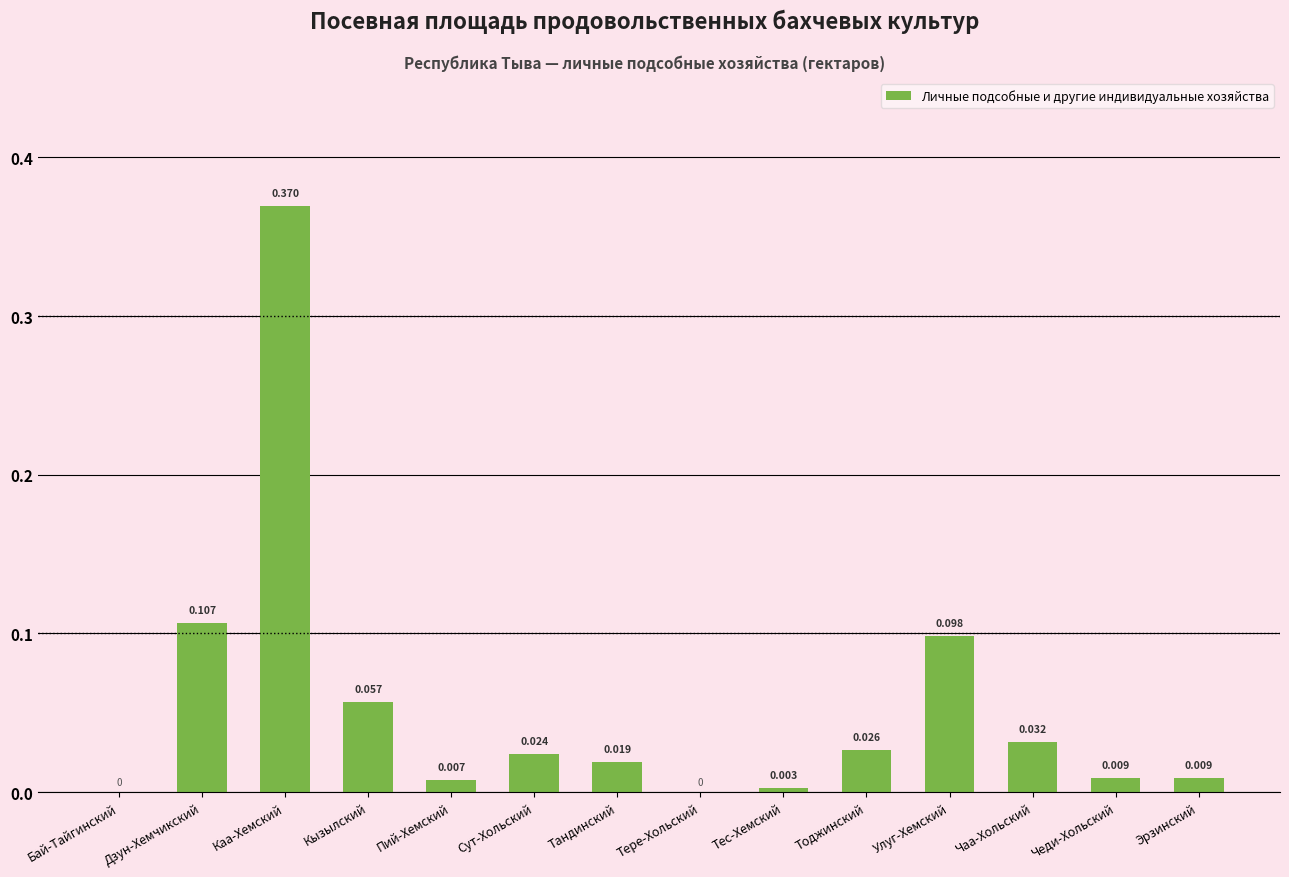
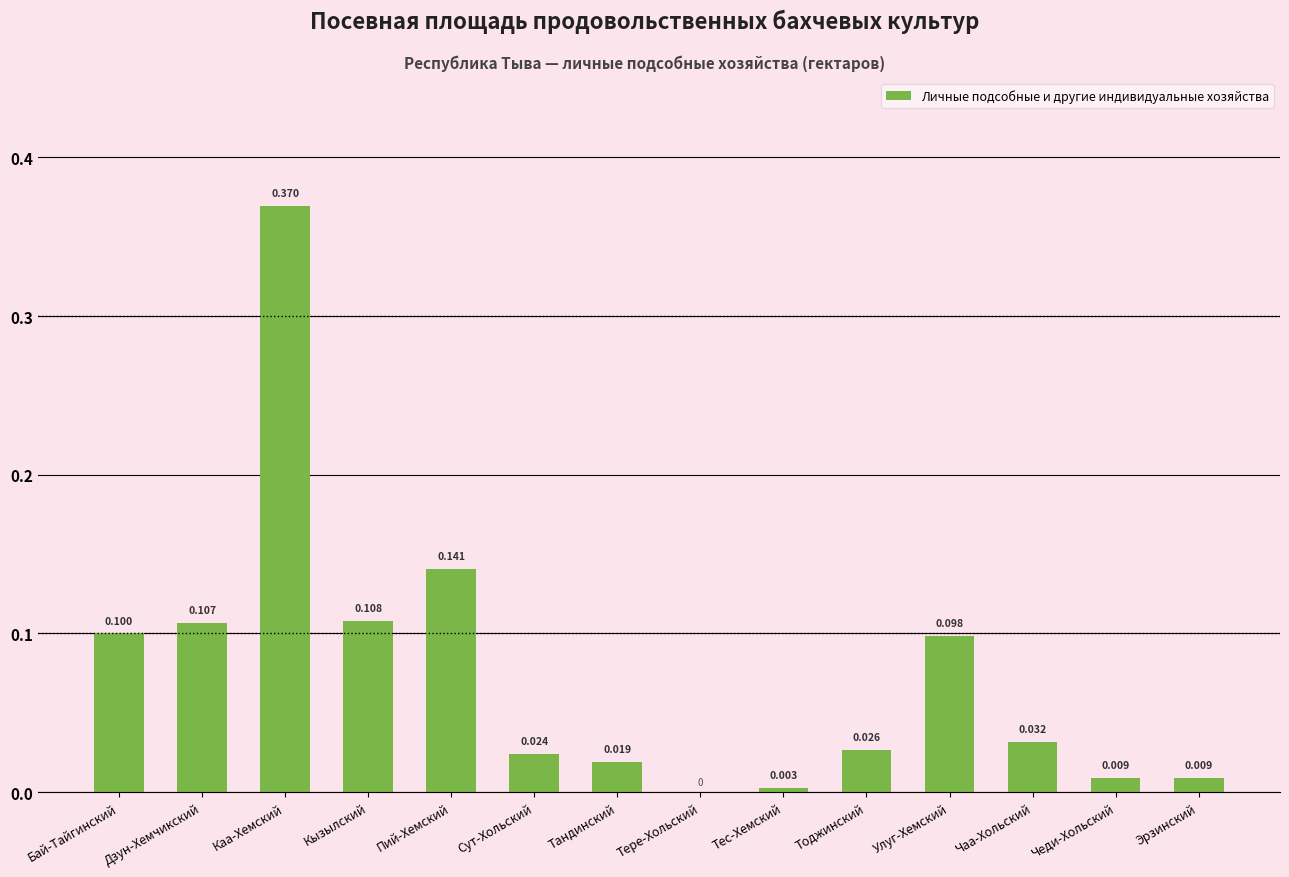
Бай-Тайгинский: 0 -> 0.100
Кызылский: 0.057 -> 0.108
Пий-Хемский: 0.007 -> 0.141
